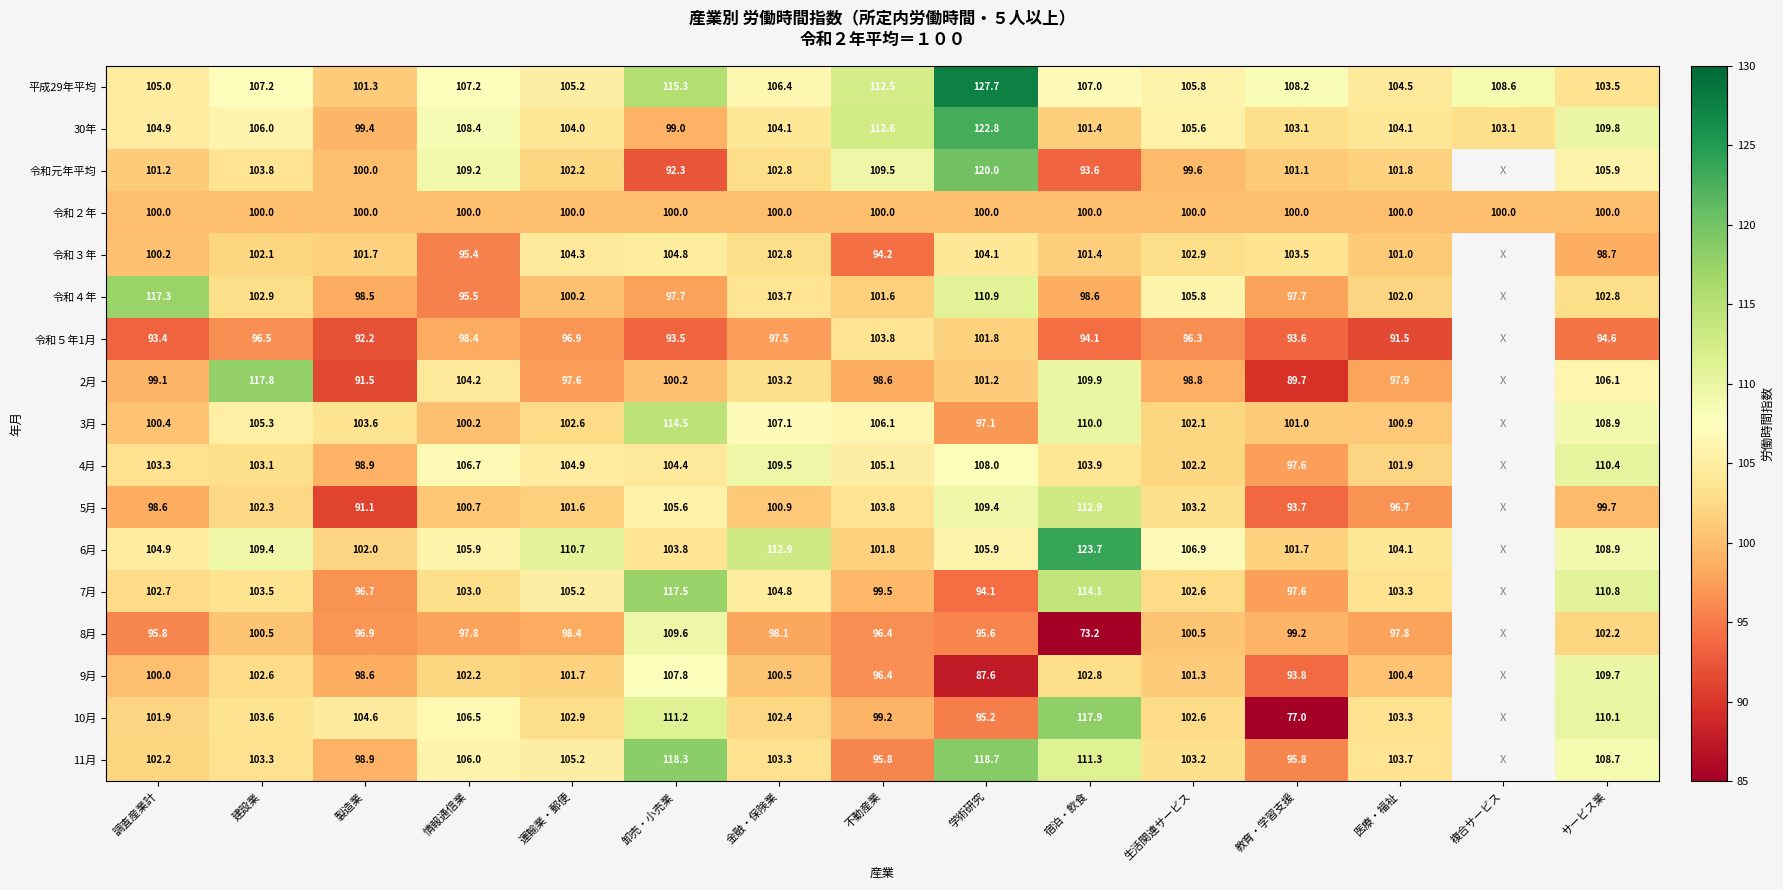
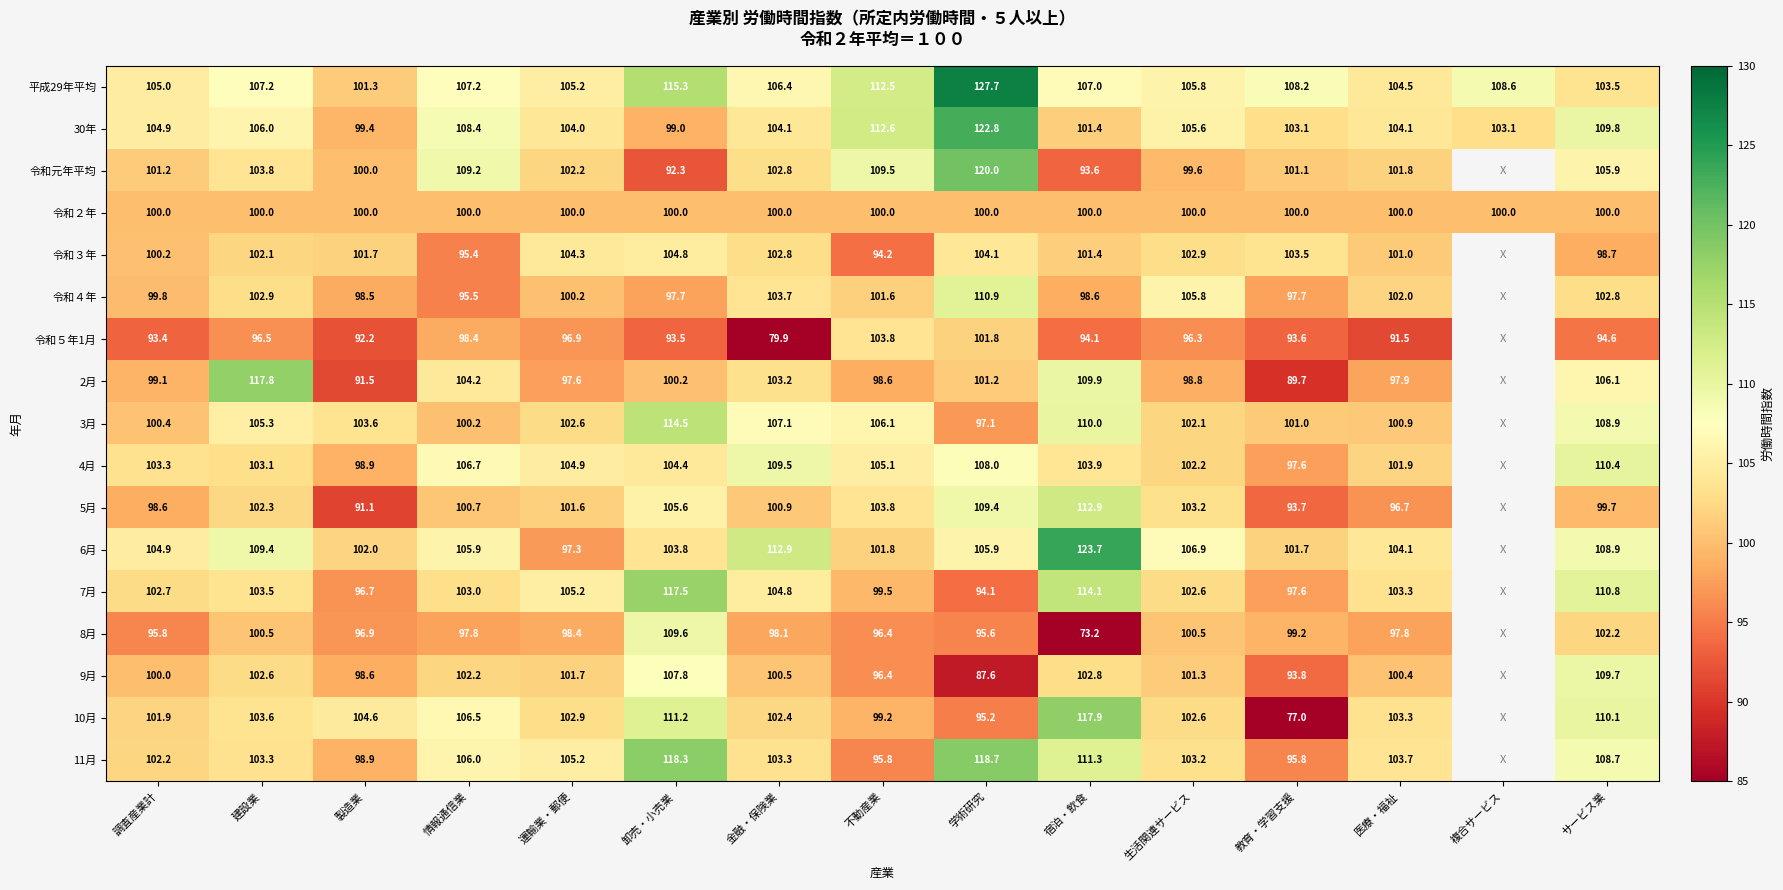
令和４年, 調査産業計: 117.3 -> 99.8
令和５年1月, 金融・保険業: 97.5 -> 79.9
6月, 運輸業・郵便: 110.7 -> 97.3
